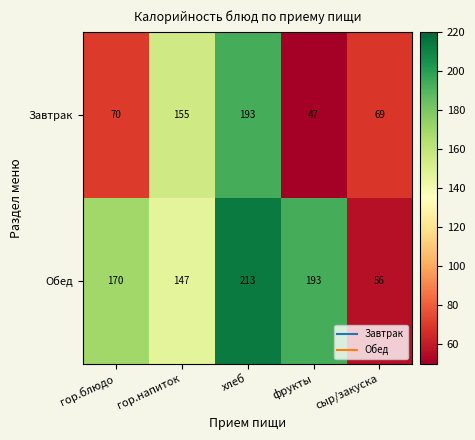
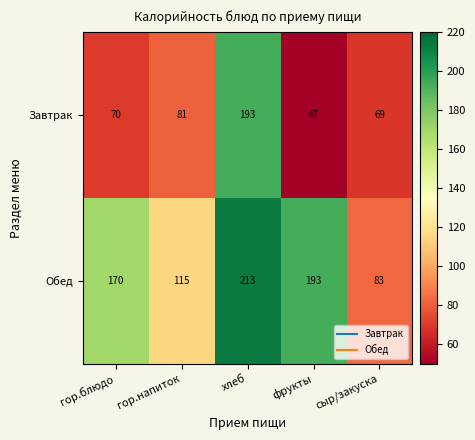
Завтрак, гор.напиток: 155 -> 81
Обед, гор.напиток: 147 -> 115
Обед, сыр/закуска: 56 -> 83
